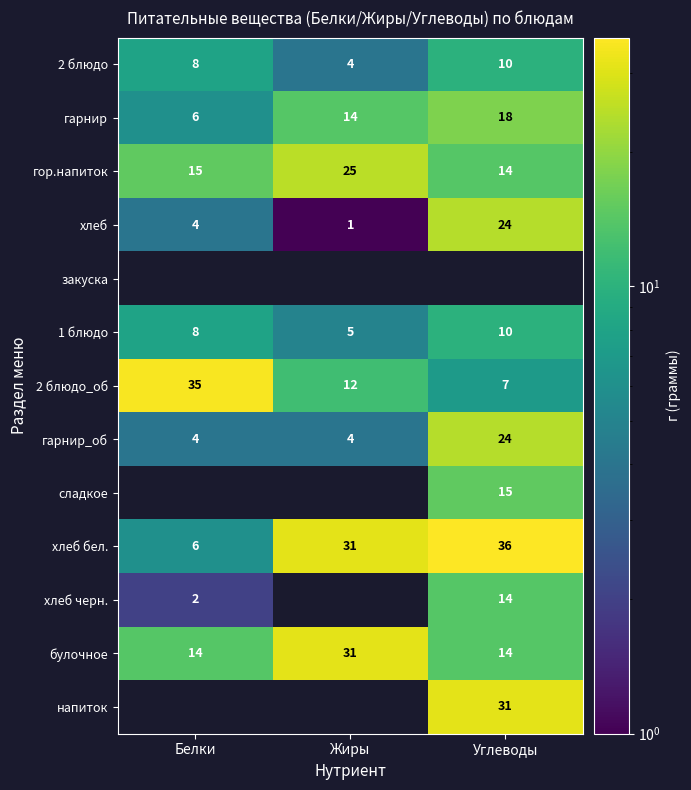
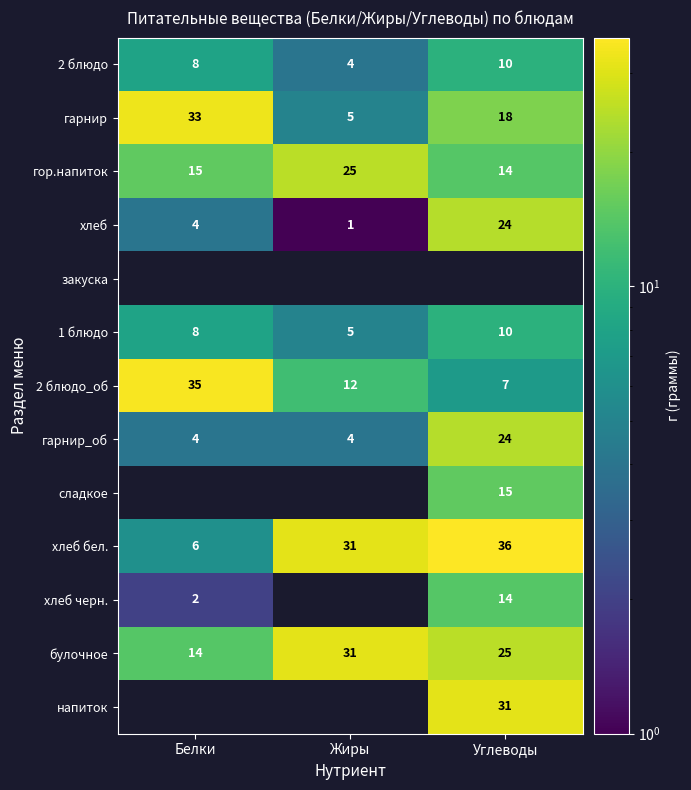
гарнир, Белки: 6 -> 33
гарнир, Жиры: 14 -> 5
булочное, Углеводы: 14 -> 25
